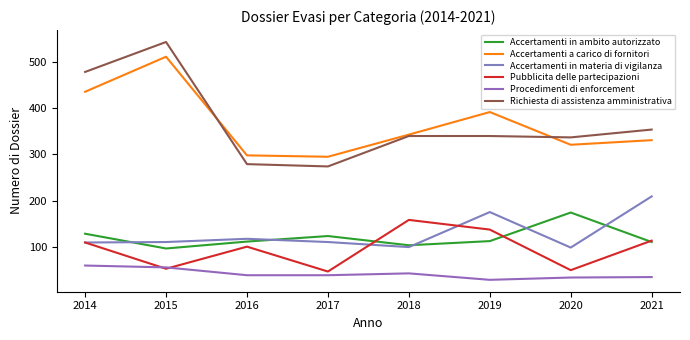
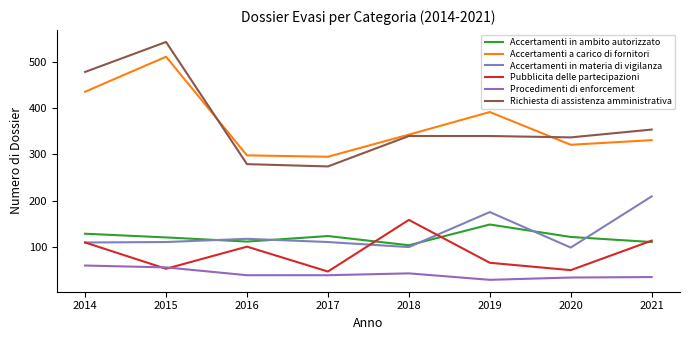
Accertamenti in ambito autorizzato, 2015: 100 -> 120
Accertamenti in ambito autorizzato, 2019: 110 -> 150
Pubblicita delle partecipazioni, 2019: 140 -> 70
Accertamenti in ambito autorizzato, 2020: 170 -> 120
